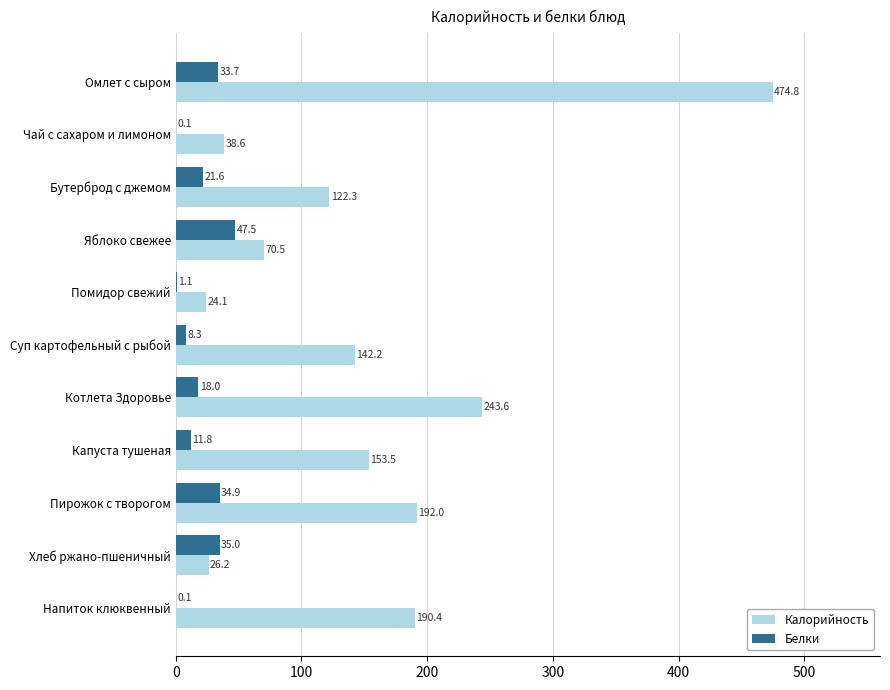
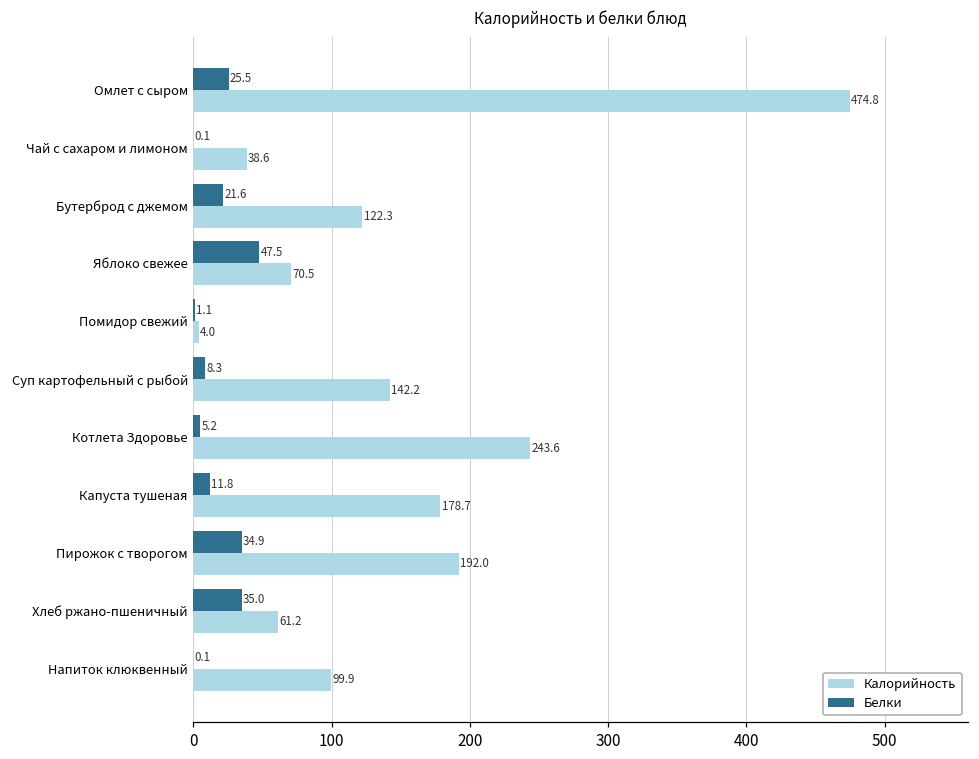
Белки, Омлет с сыром: 33.7 -> 25.5
Калорийность, Помидор свежий: 24.1 -> 4.0
Белки, Котлета Здоровье: 18.0 -> 5.2
Калорийность, Капуста тушеная: 153.5 -> 178.7
Калорийность, Хлеб ржано-пшеничный: 26.2 -> 61.2
Калорийность, Напиток клюквенный: 190.4 -> 99.9
